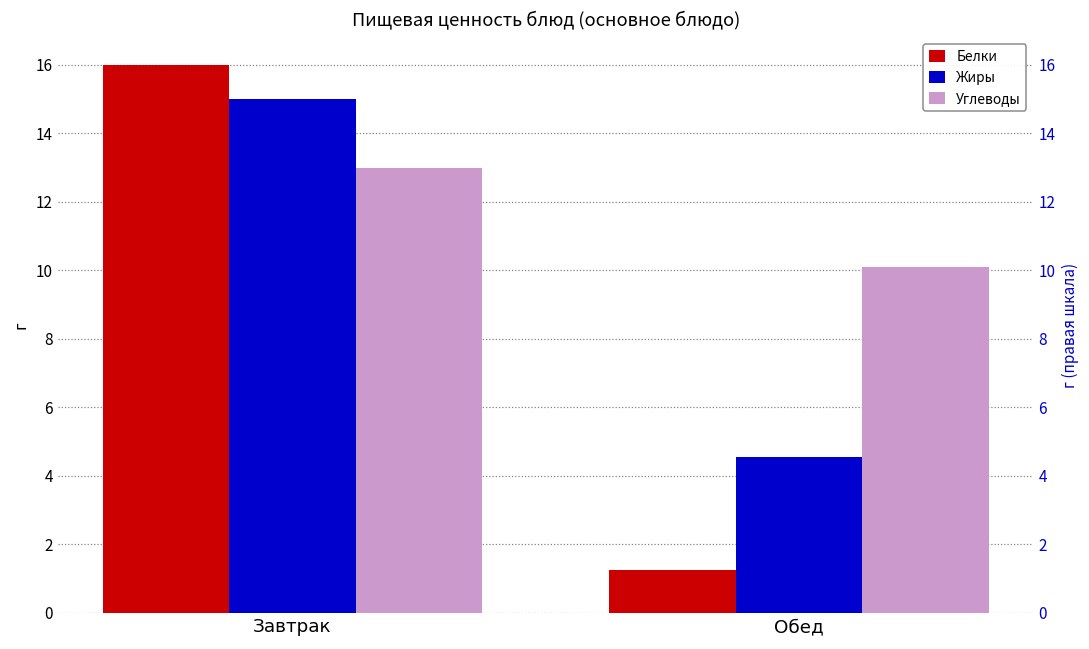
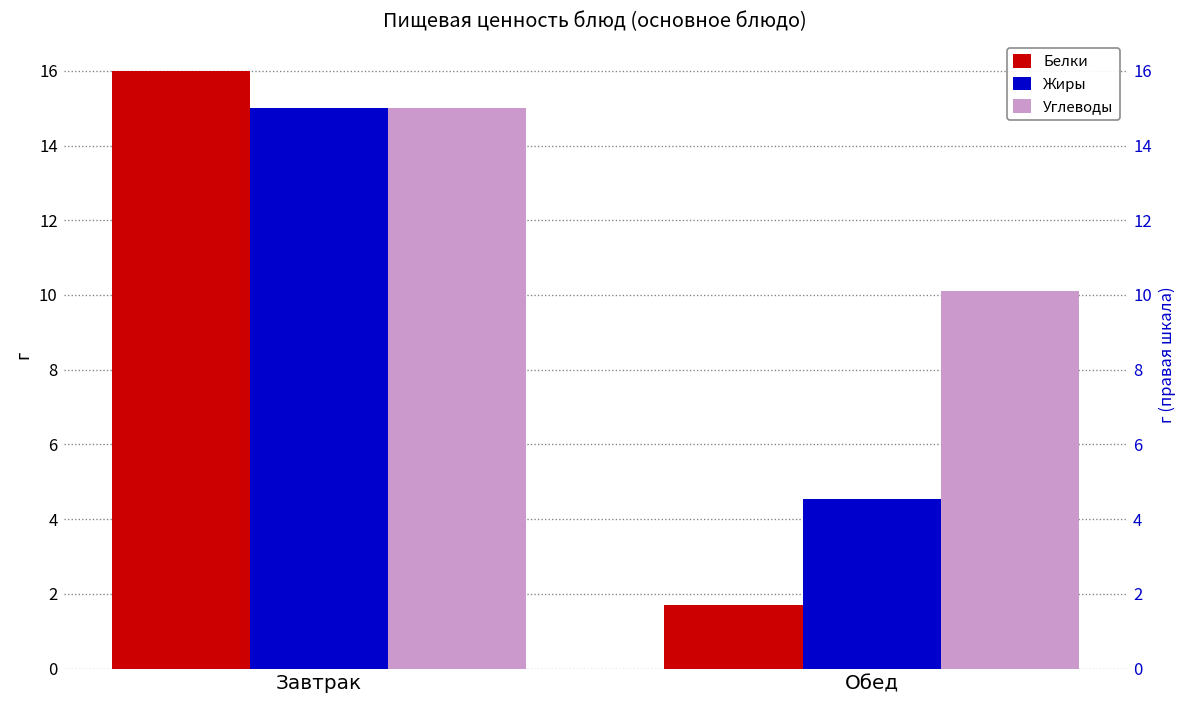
Углеводы, Завтрак: 13 -> 15
Белки, Обед: 1.3 -> 1.7
